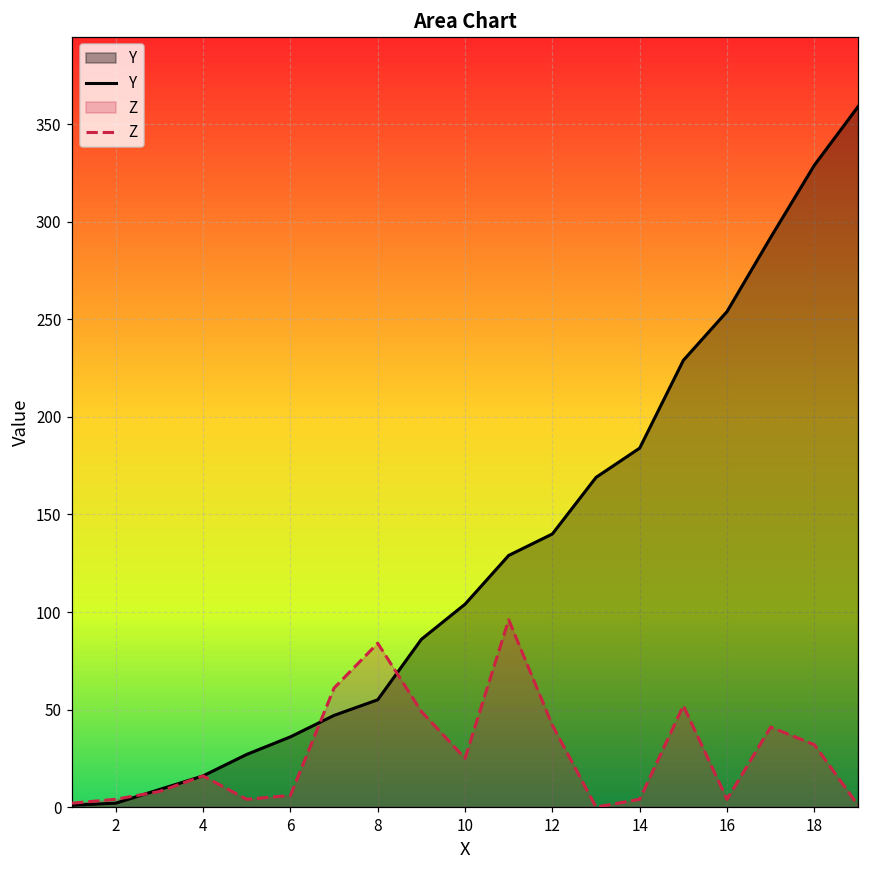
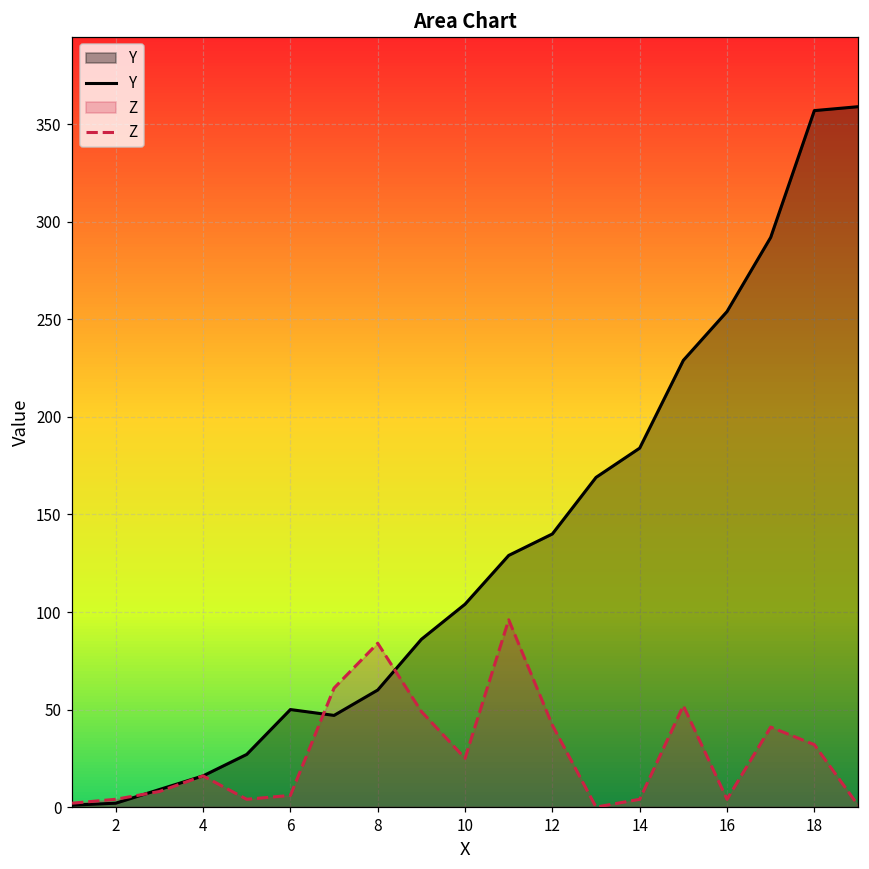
Y, 6: 36 -> 50
Y, 8: 55 -> 60
Y, 18: 329 -> 357
